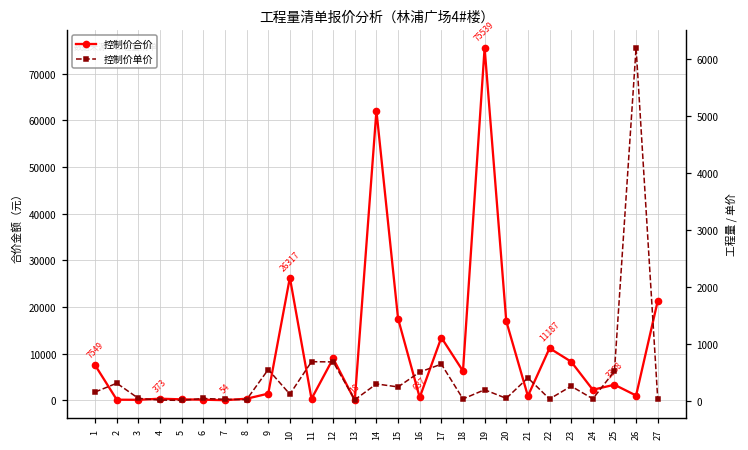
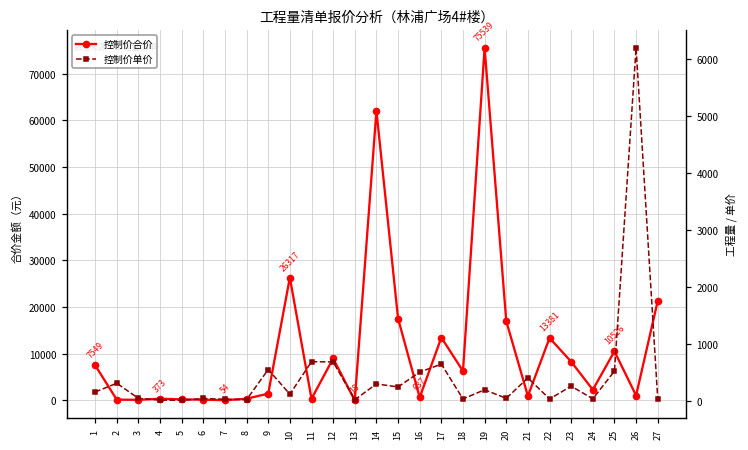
控制价合价, 22: 11187 -> 13381
控制价合价, 25: 3368 -> 10526
